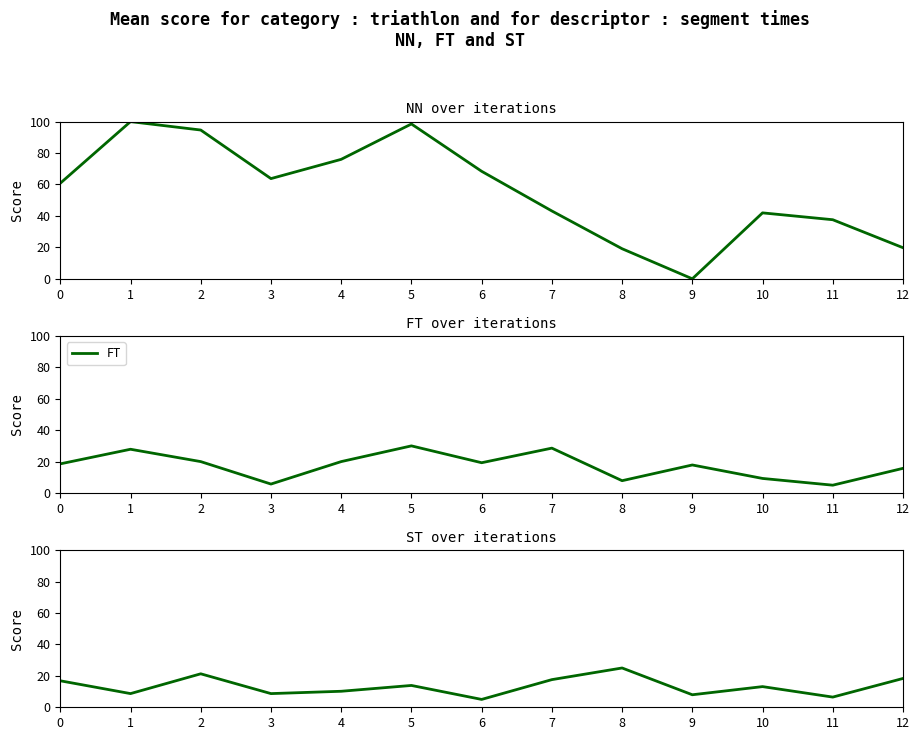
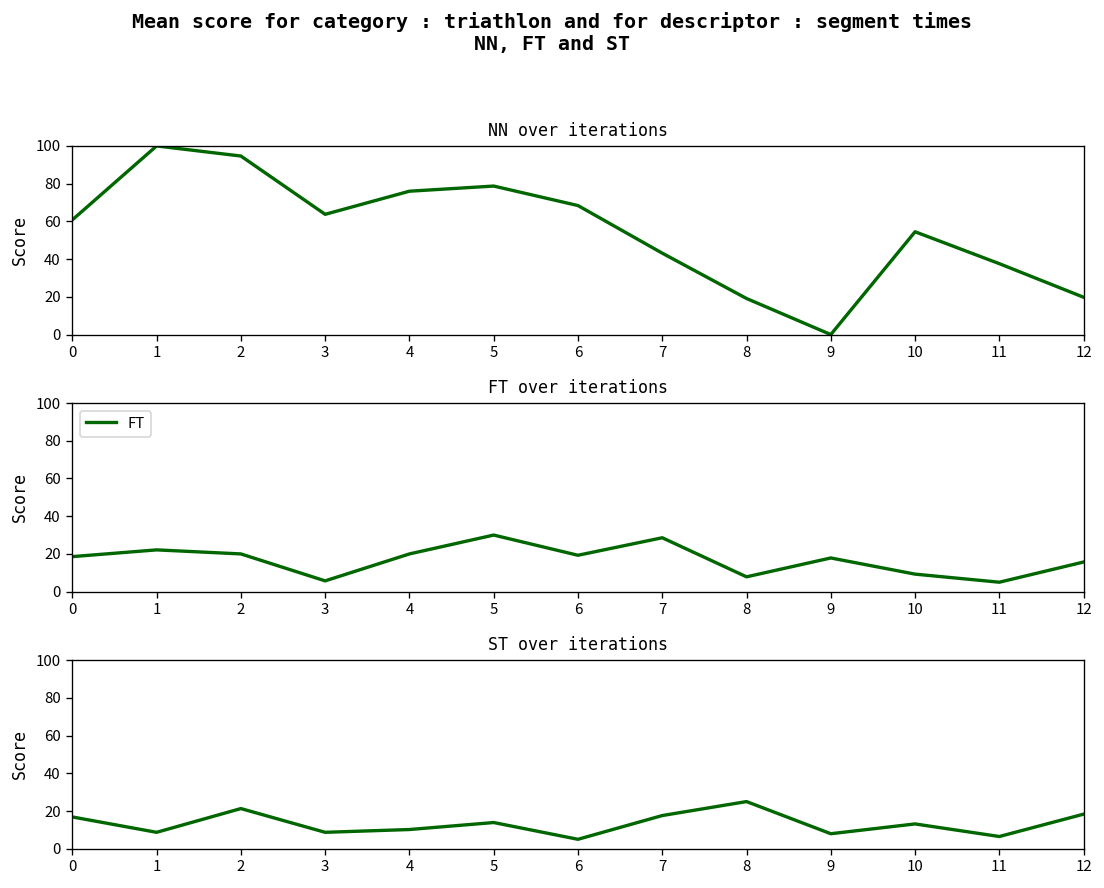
NN over iterations, 5: 99 -> 79
NN over iterations, 10: 42 -> 54
FT over iterations, 1: 28 -> 22
